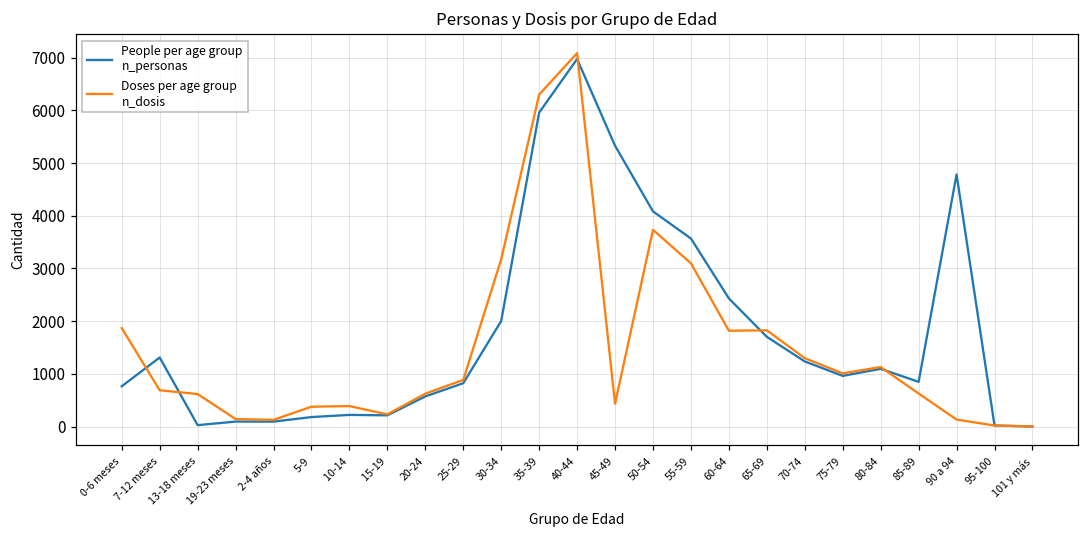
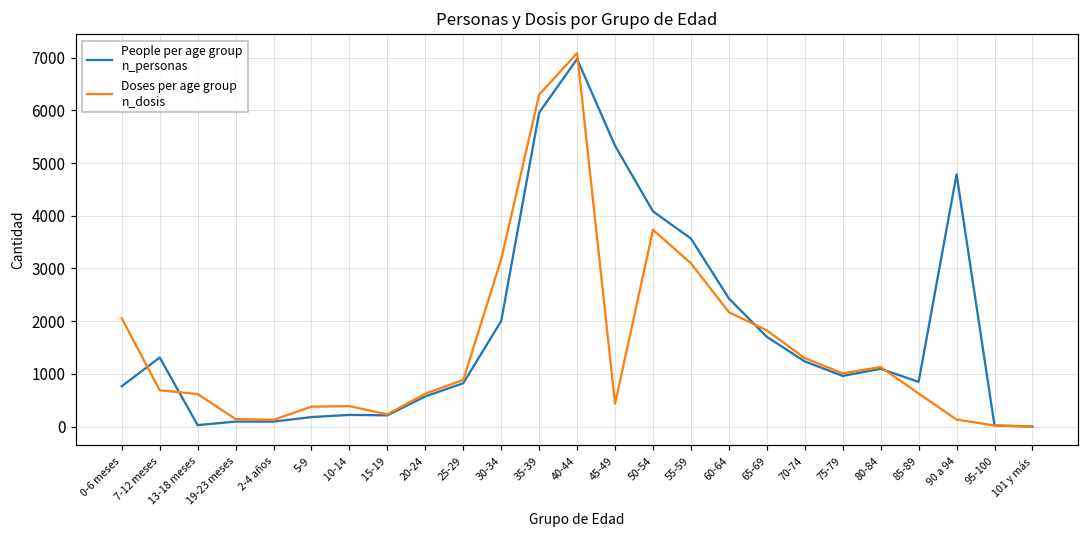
Doses per age group n_dosis, 0-6 meses: 1900 -> 2100
Doses per age group n_dosis, 60-64: 1800 -> 2200
